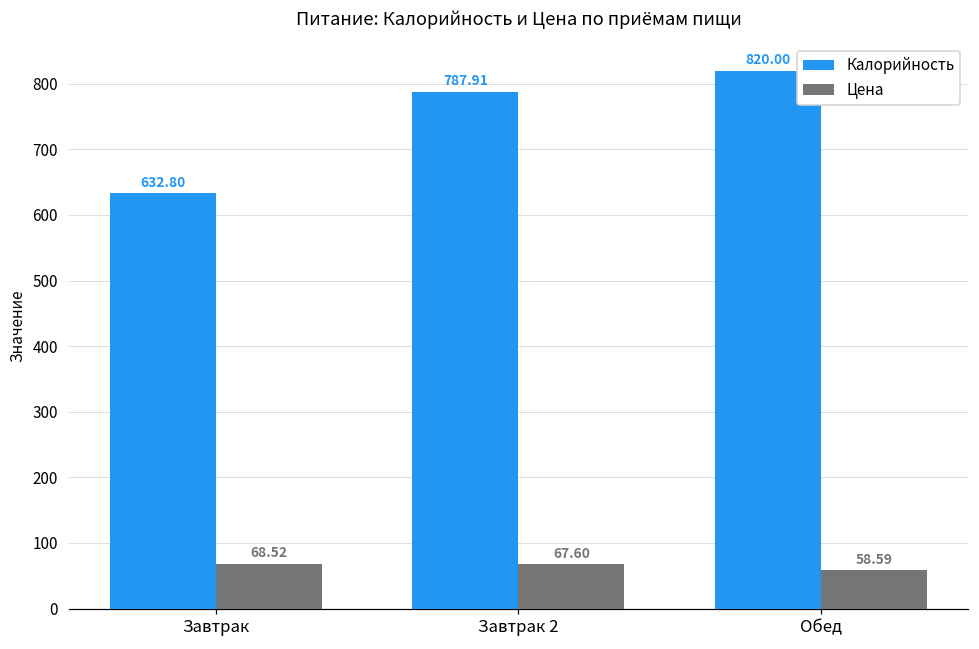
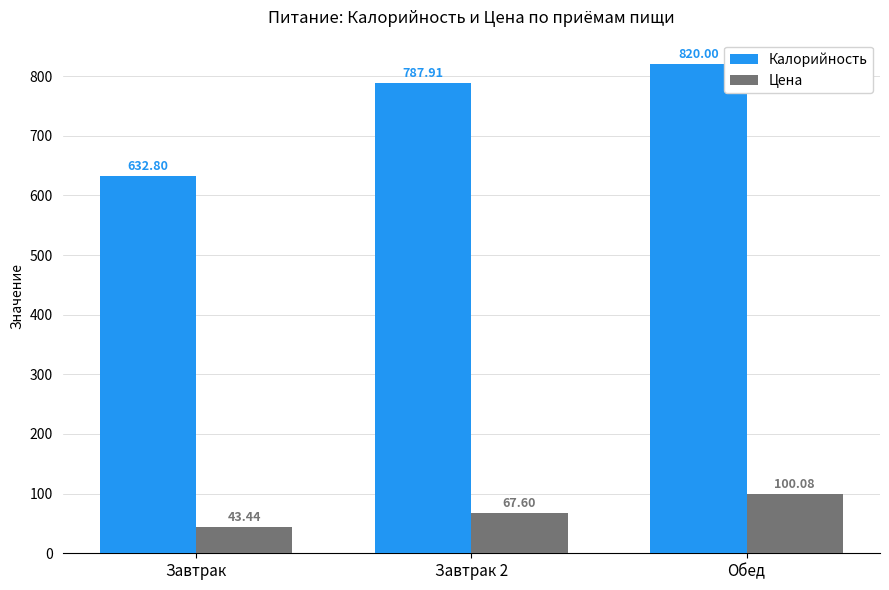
Цена, Завтрак: 68.52 -> 43.44
Цена, Обед: 58.59 -> 100.08
